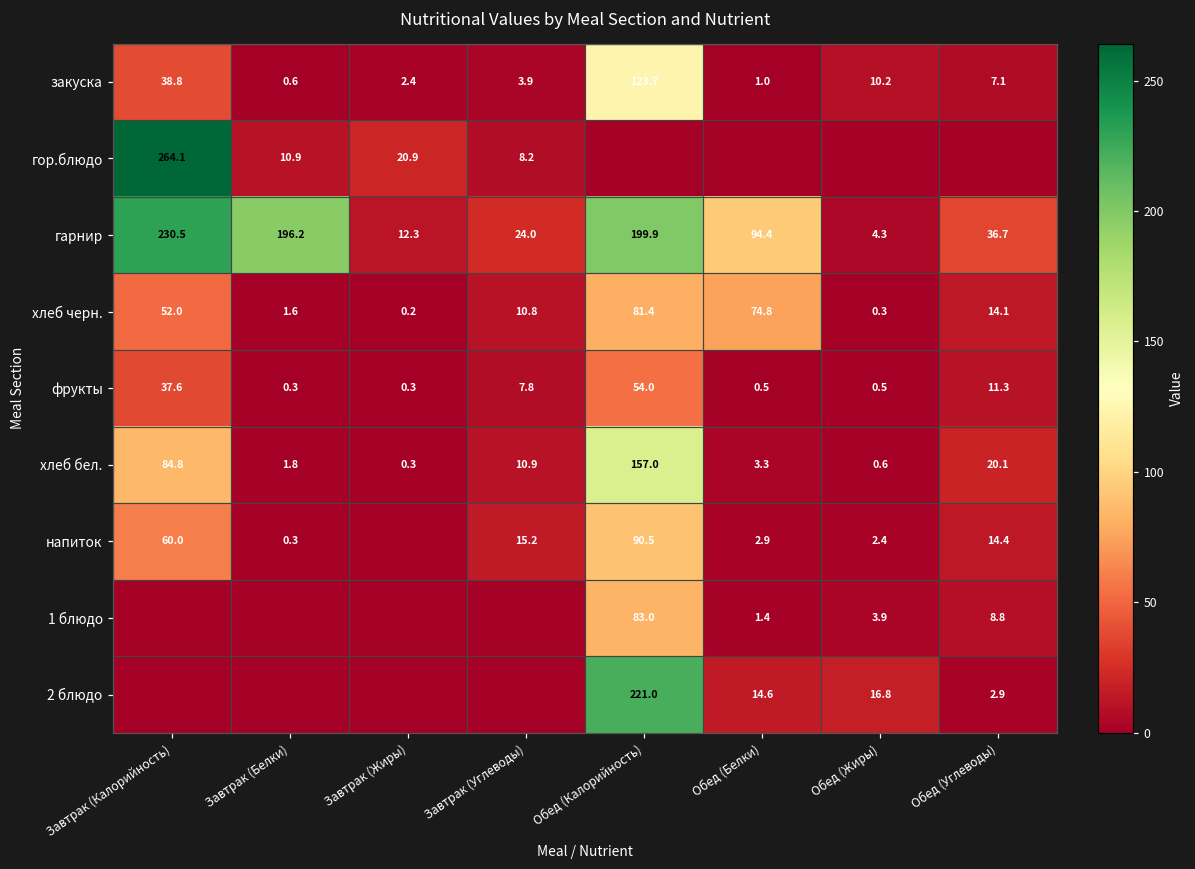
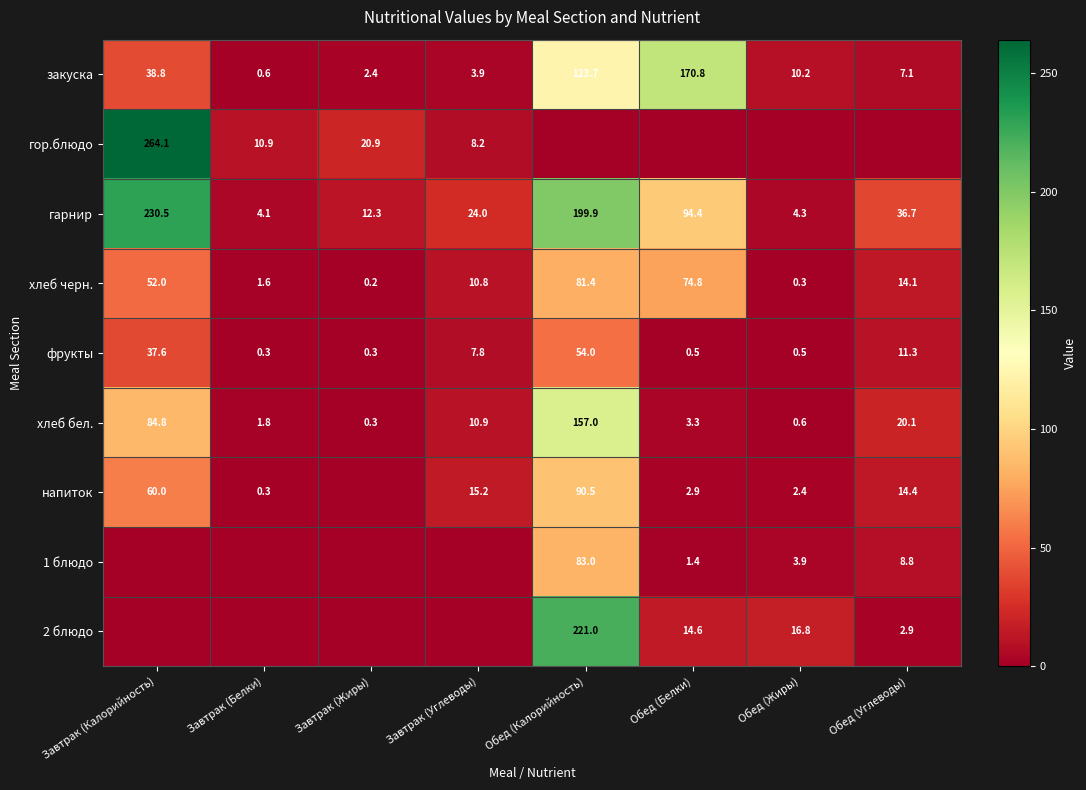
закуска, Обед (Белки): 1.0 -> 170.8
гарнир, Завтрак (Белки): 196.2 -> 4.1
